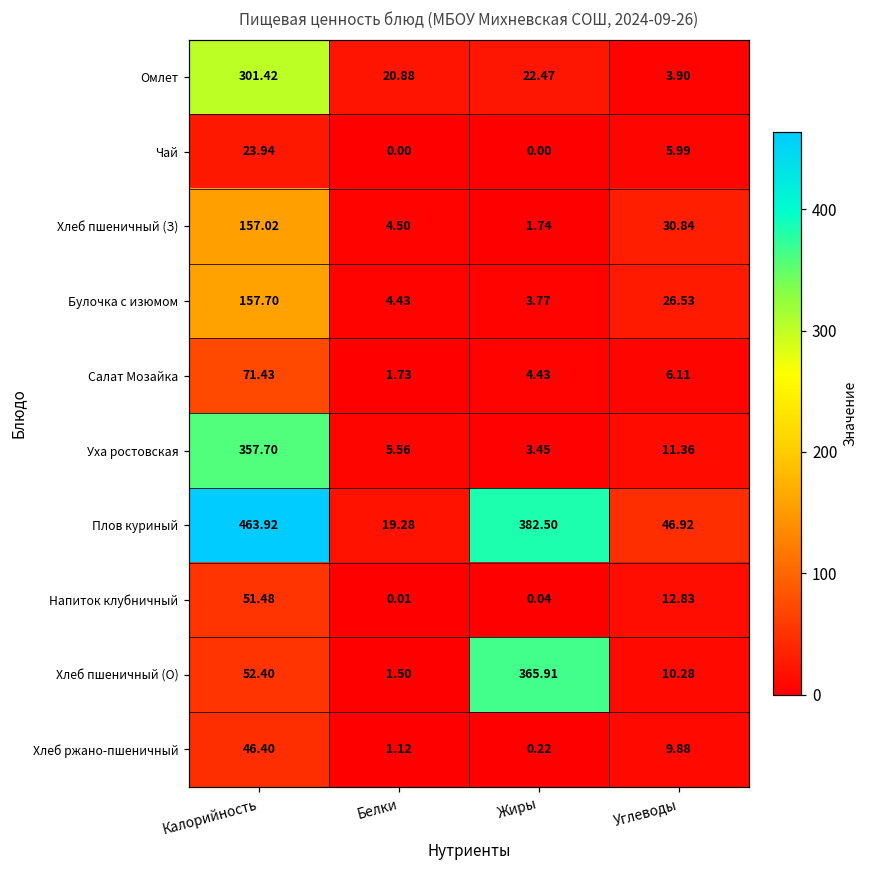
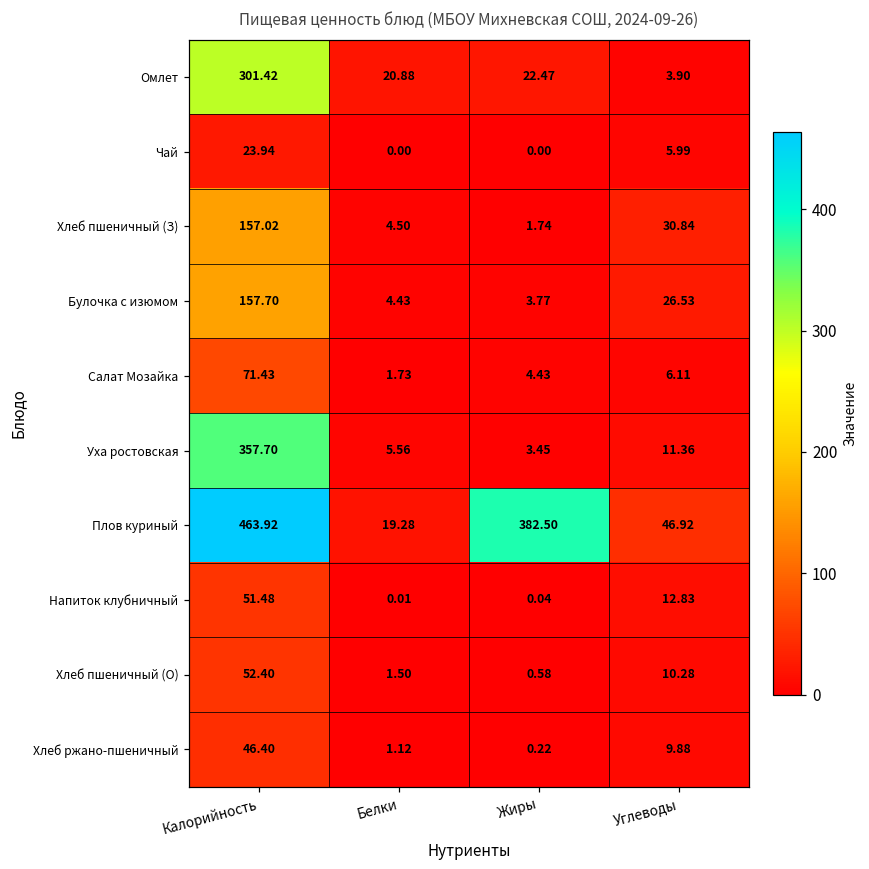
Хлеб пшеничный (О), Жиры: 365.91 -> 0.58
